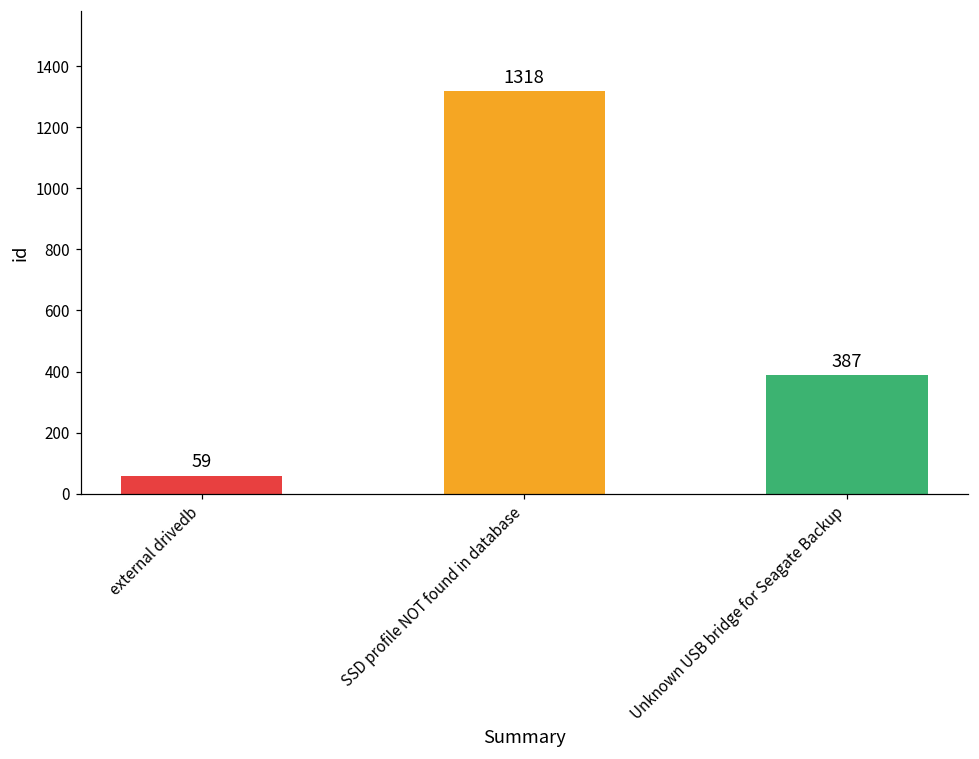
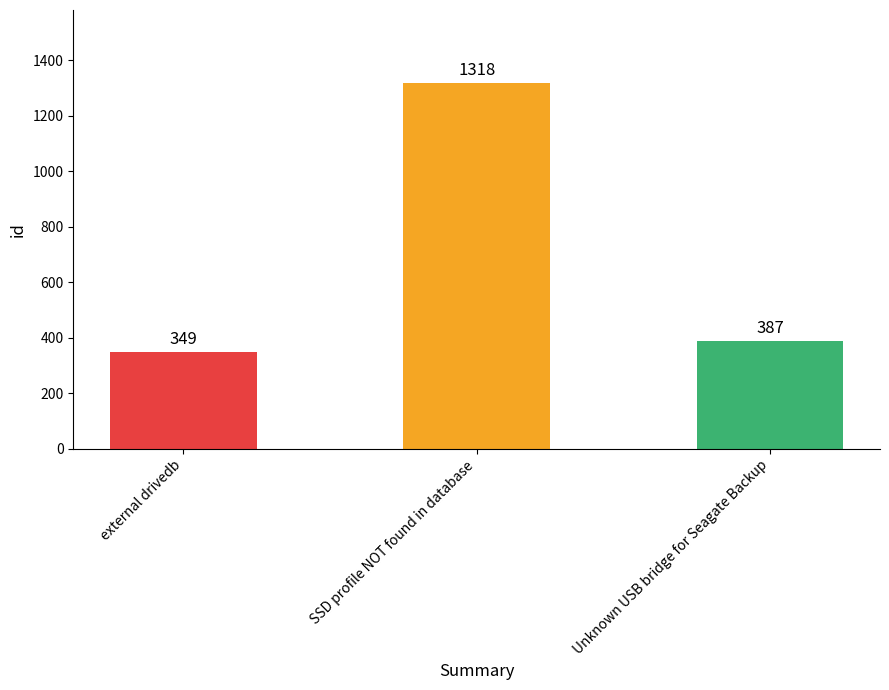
external drivedb: 59 -> 349
